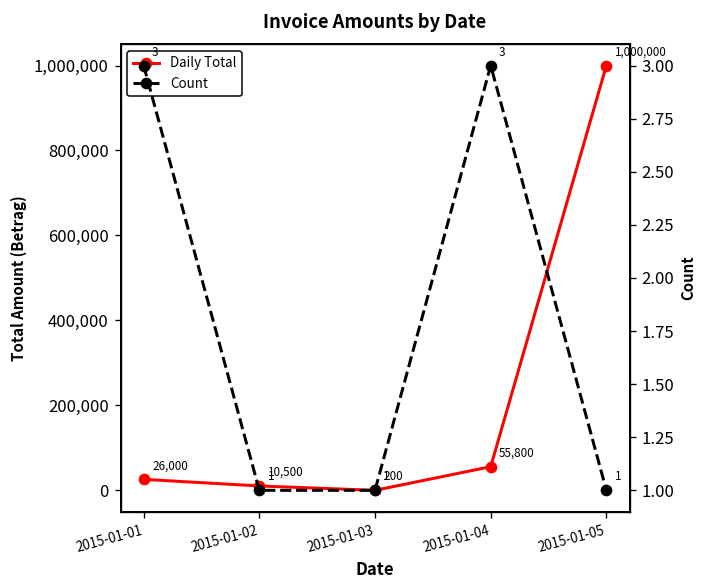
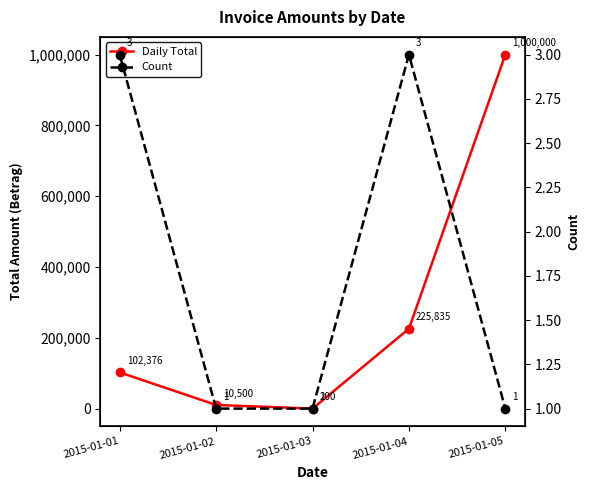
Daily Total, 2015-01-01: 26,000 -> 102,376
Daily Total, 2015-01-04: 55,800 -> 225,835
